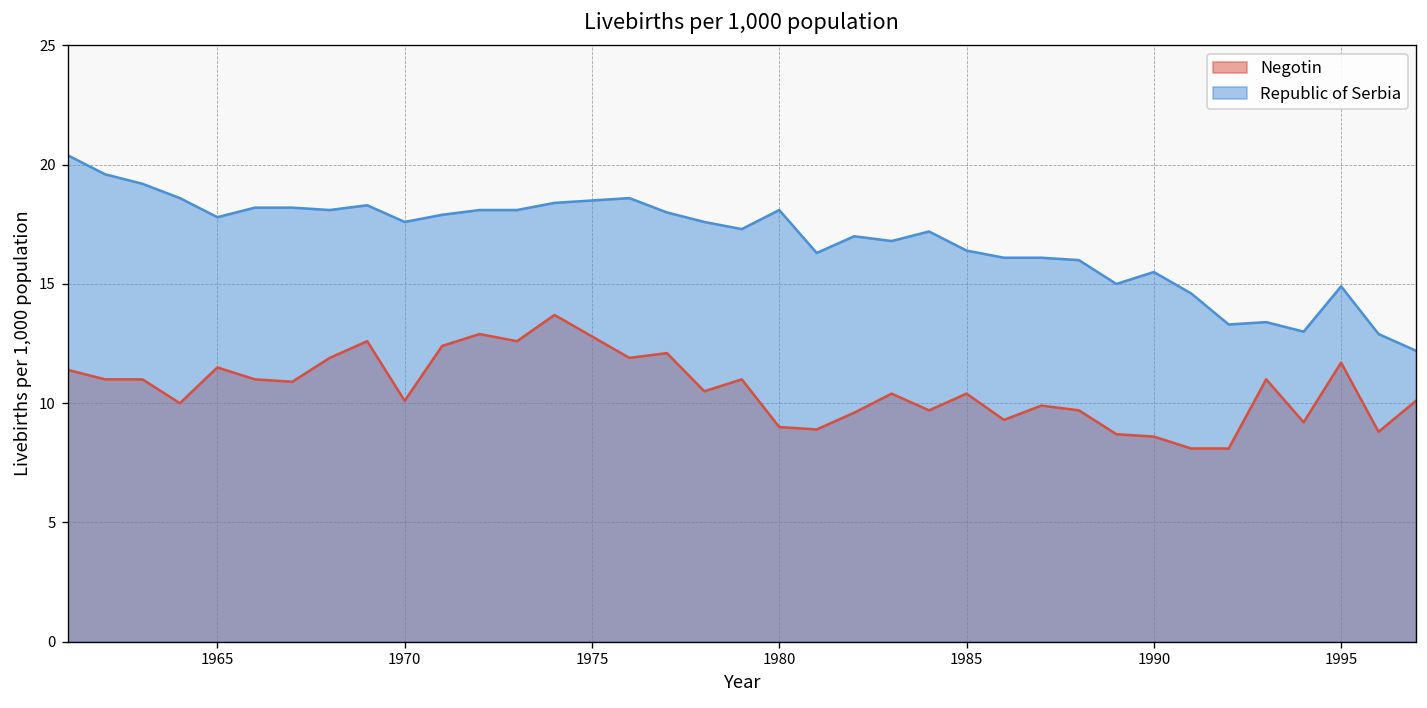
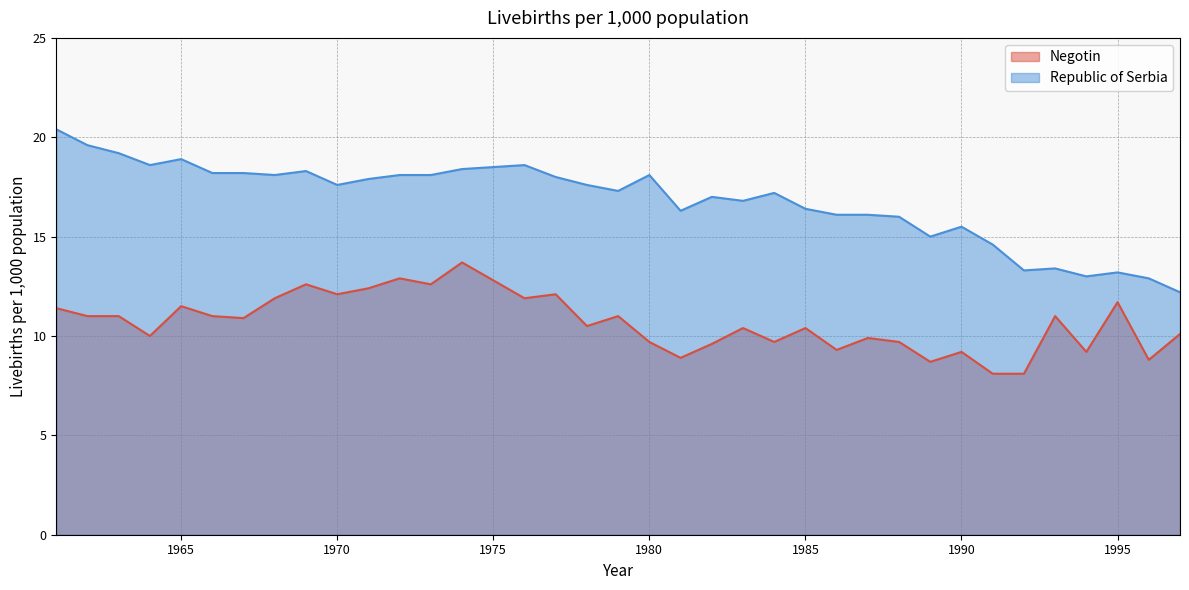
Republic of Serbia, 1965: 17.8 -> 18.9
Negotin, 1970: 10.1 -> 12.1
Negotin, 1980: 9.0 -> 9.7
Negotin, 1990: 8.6 -> 9.2
Republic of Serbia, 1995: 14.9 -> 13.2
